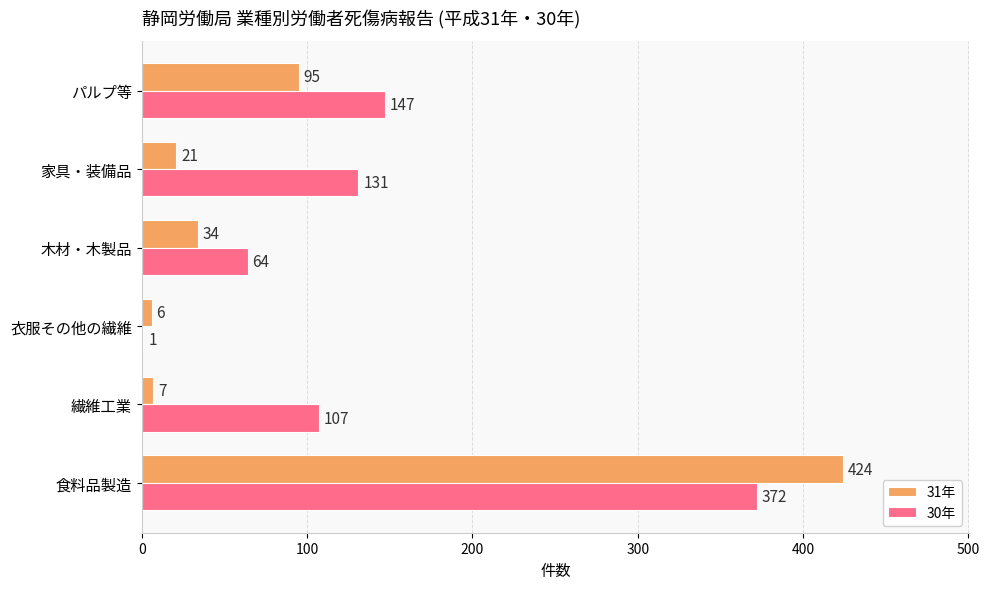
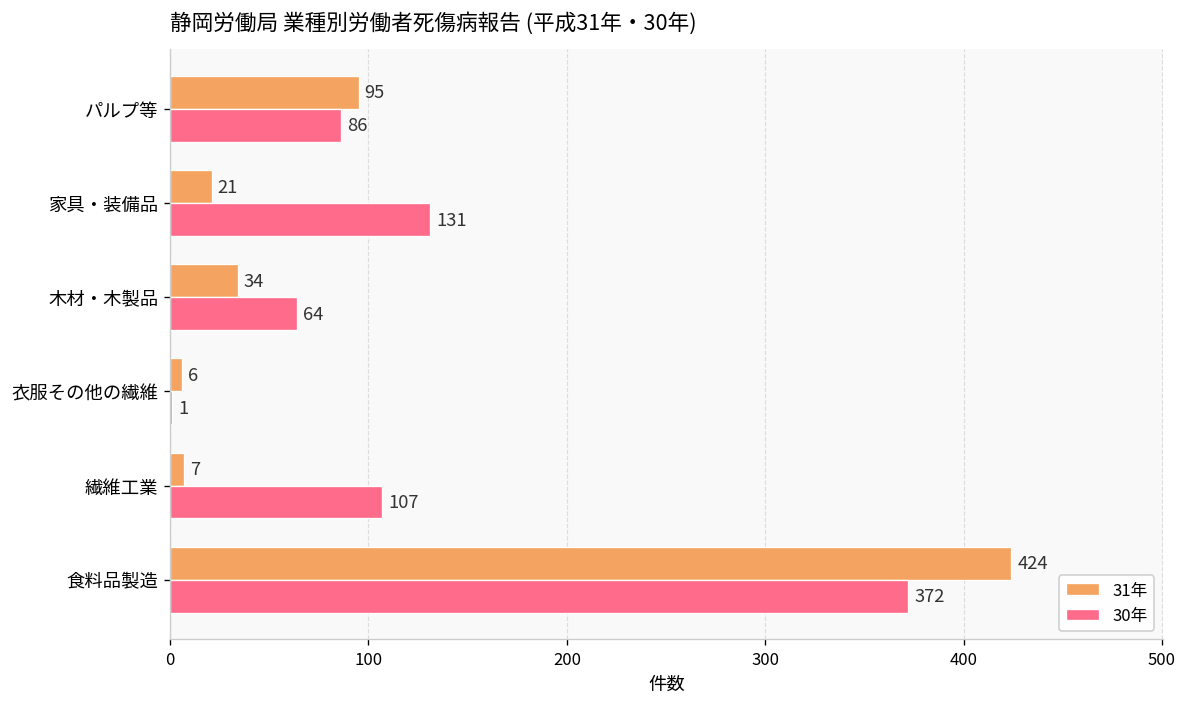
30年, パルプ等: 147 -> 86
